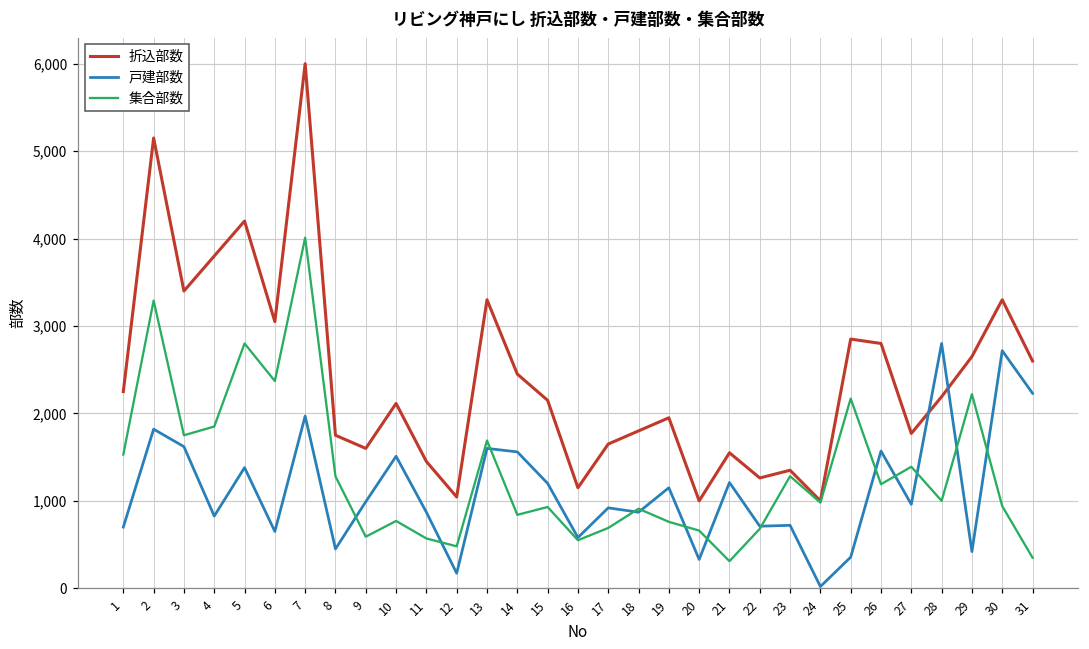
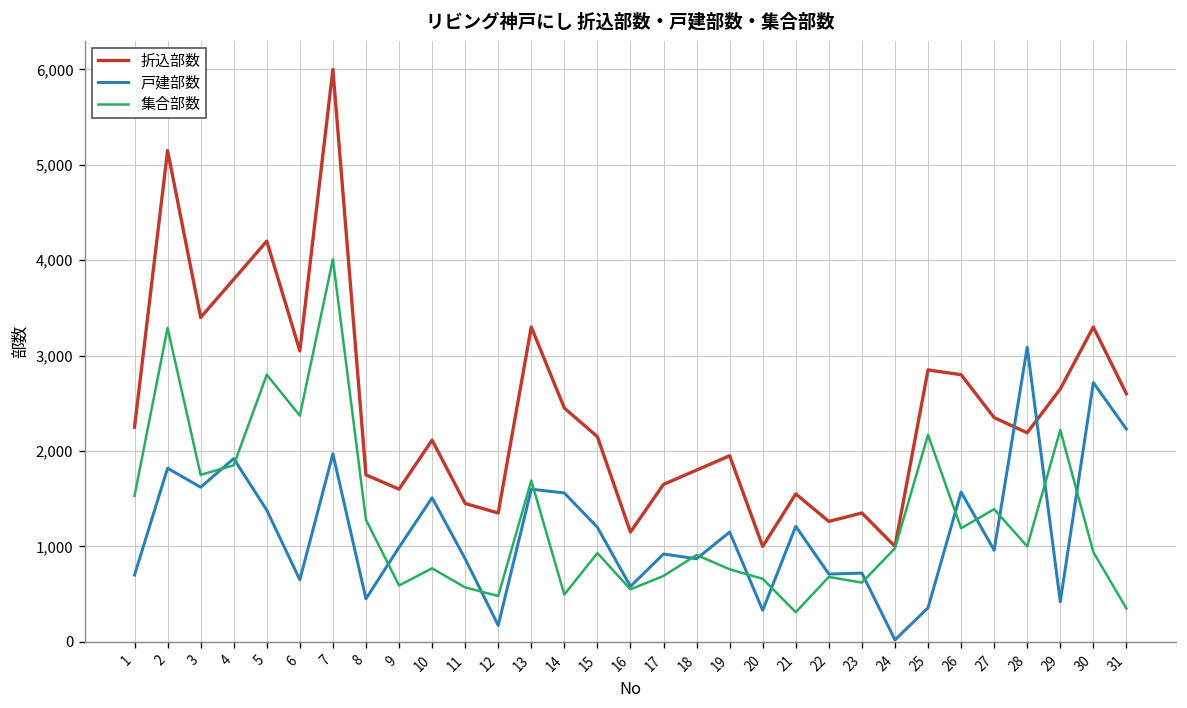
戸建部数, 4: 800 -> 1,900
折込部数, 12: 1,000 -> 1,400
集合部数, 14: 800 -> 500
集合部数, 23: 1,300 -> 600
折込部数, 27: 1,800 -> 2,400
戸建部数, 28: 2,800 -> 3,100
